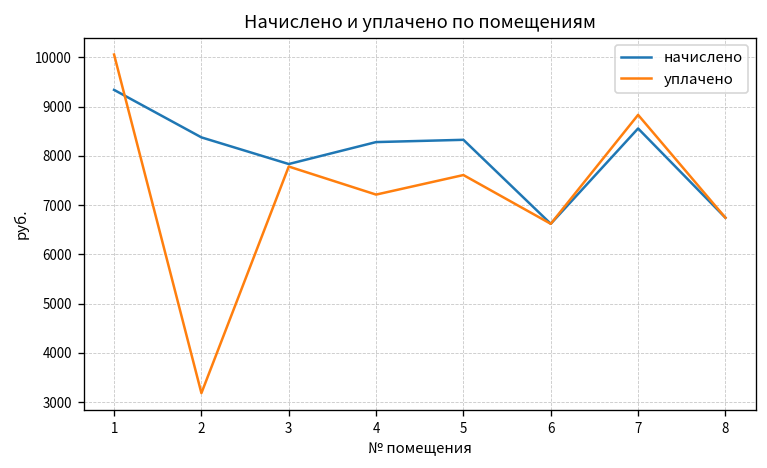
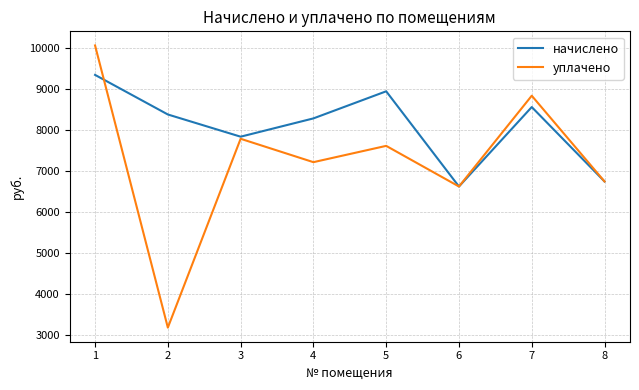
начислено, 5: 8300 -> 8900
